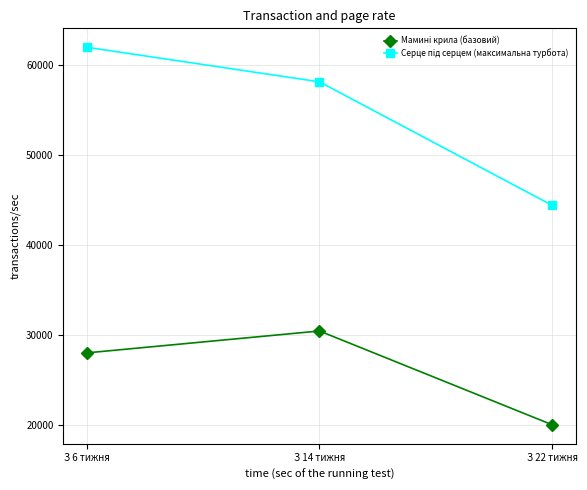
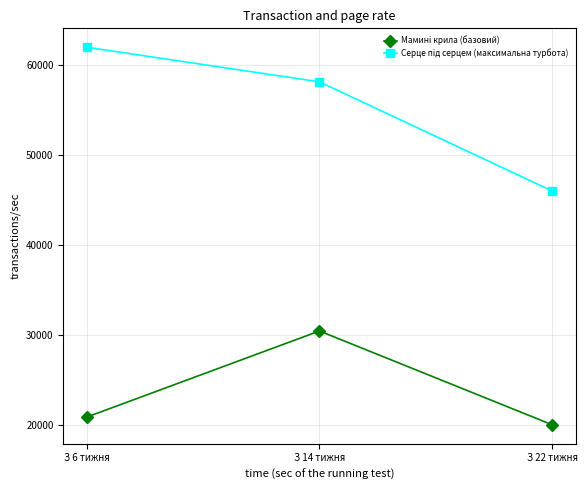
Мамині крила (базовий), З 6 тижня: 28000 -> 21000
Серце під серцем (максимальна турбота), З 22 тижня: 44000 -> 46000
